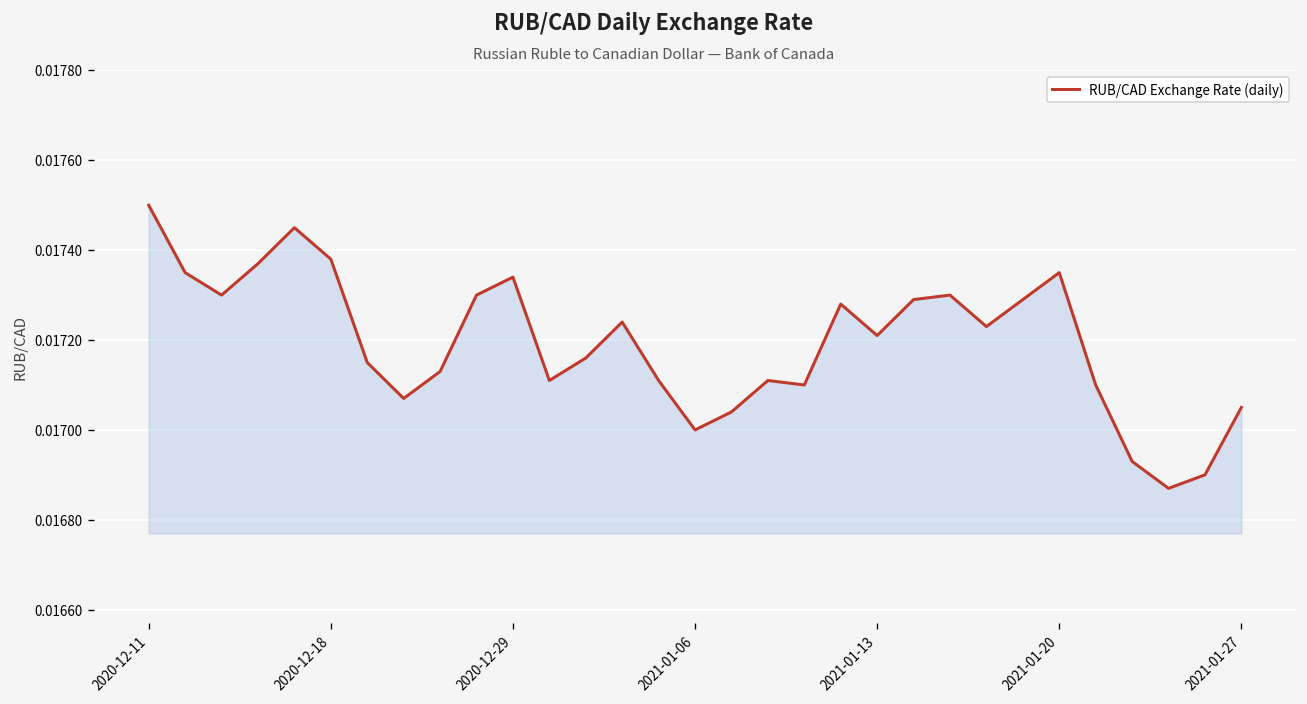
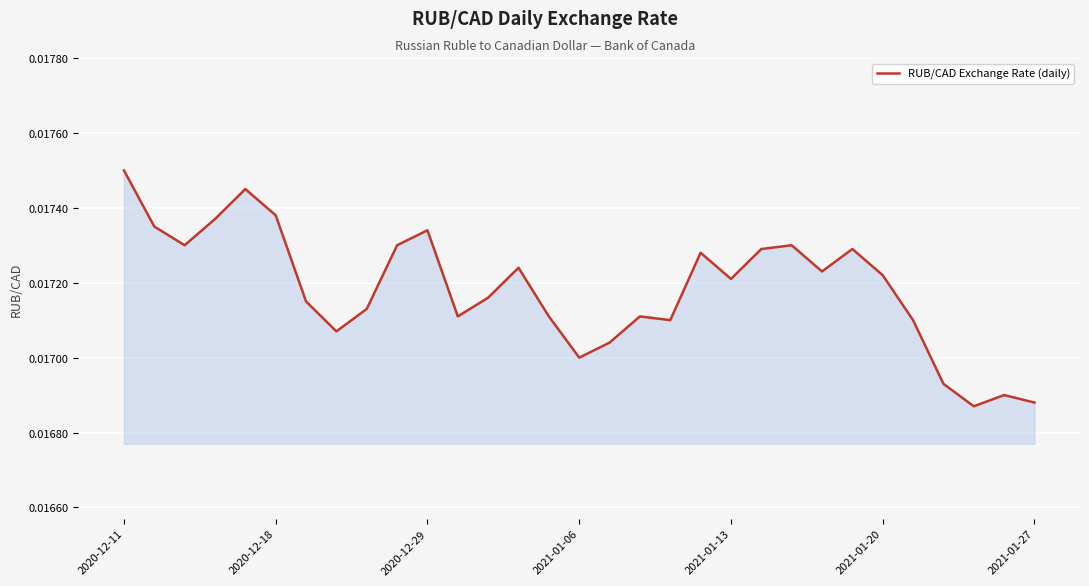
2021-01-20: 0.01735 -> 0.01722
2021-01-27: 0.01705 -> 0.01688
